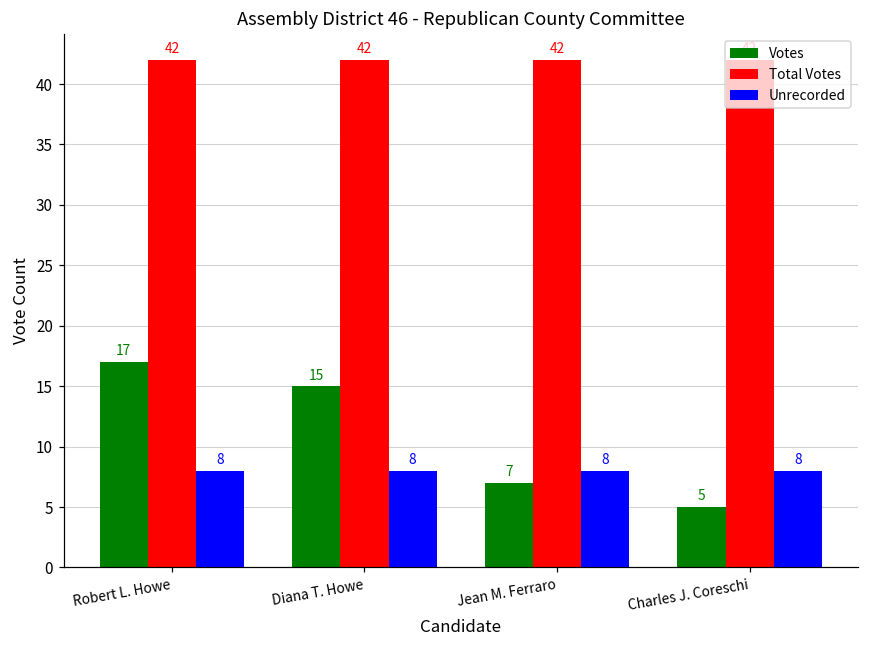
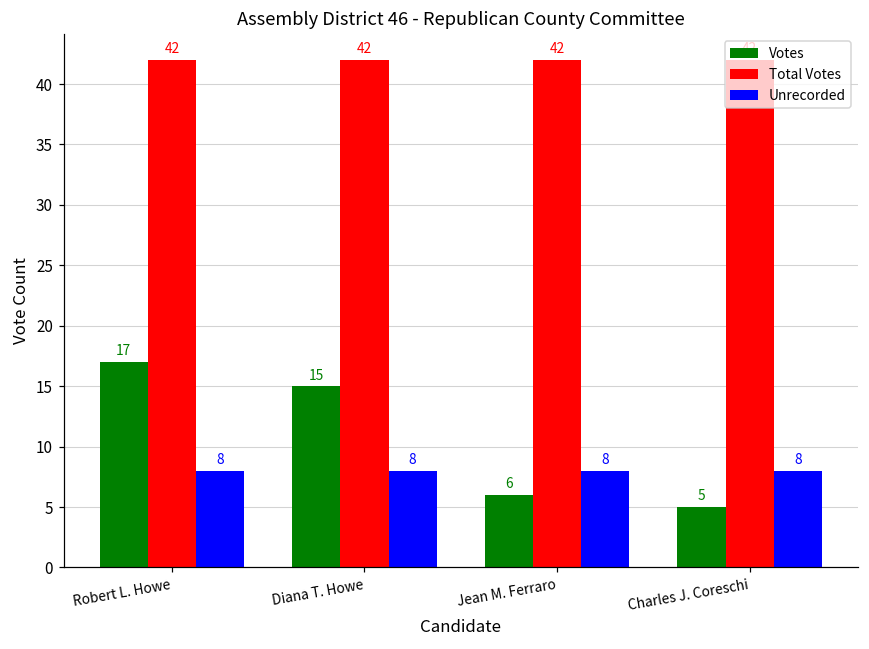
Votes, Jean M. Ferraro: 7 -> 6
